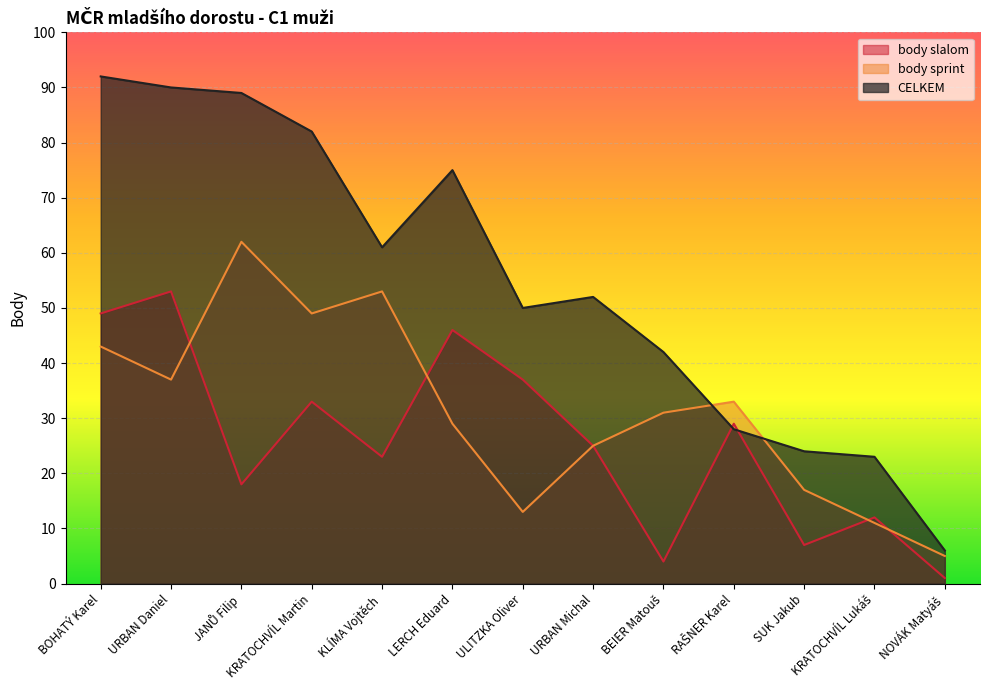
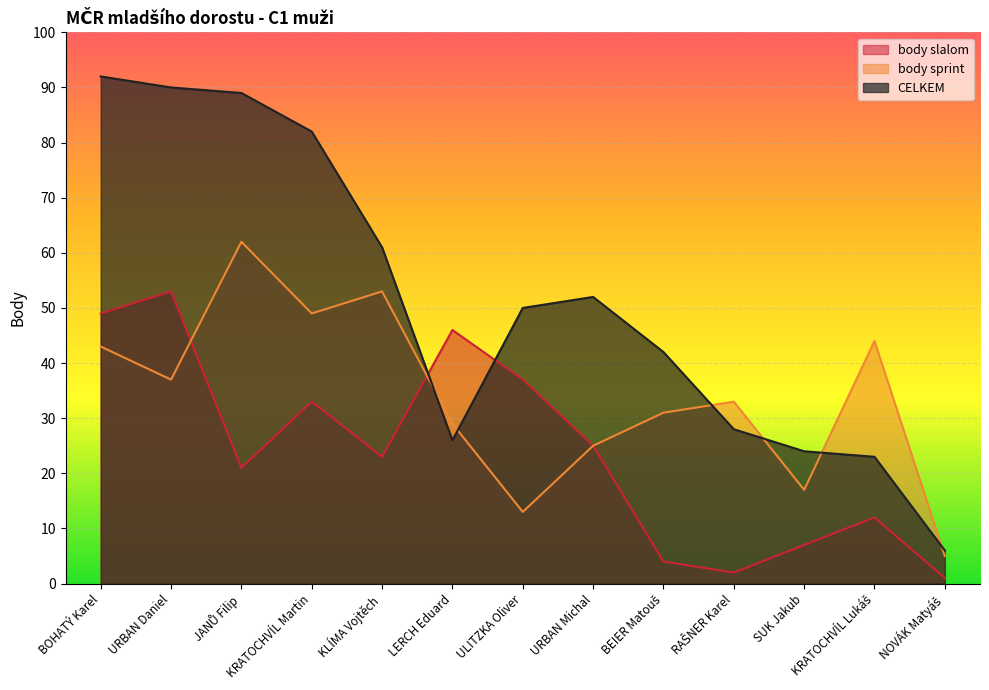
body slalom, JANŮ Filip: 18 -> 21
CELKEM, LERCH Eduard: 75 -> 26
body slalom, RAŠNER Karel: 29 -> 2
body sprint, KRATOCHVÍL Lukáš: 11 -> 44
